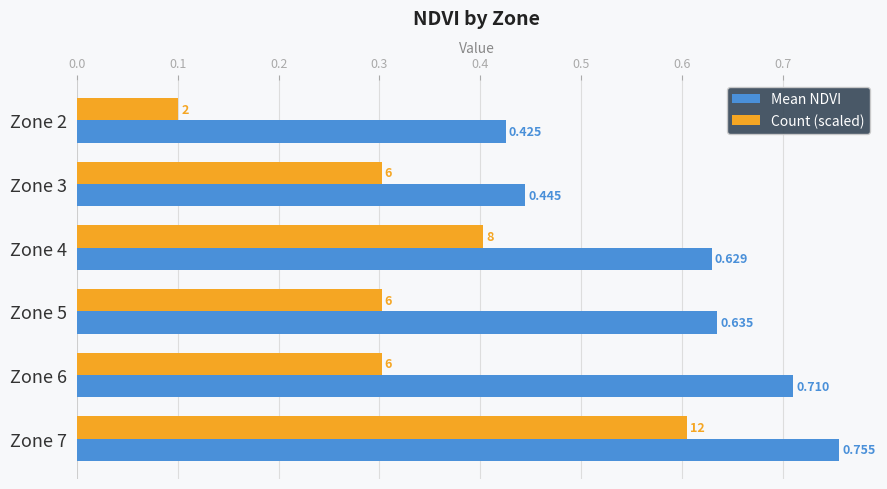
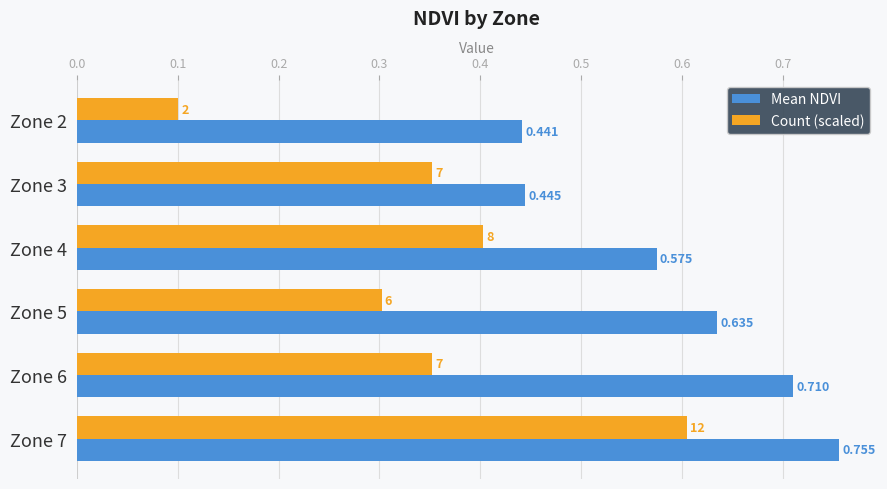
Mean NDVI, Zone 2: 0.425 -> 0.441
Count (scaled), Zone 3: 6 -> 7
Mean NDVI, Zone 4: 0.629 -> 0.575
Count (scaled), Zone 6: 6 -> 7
